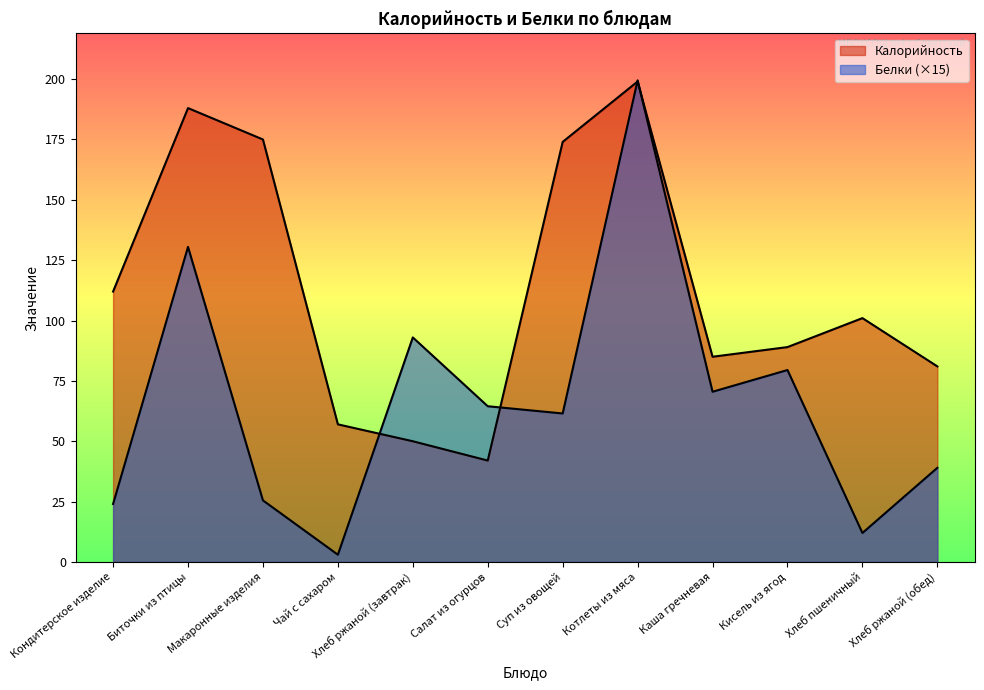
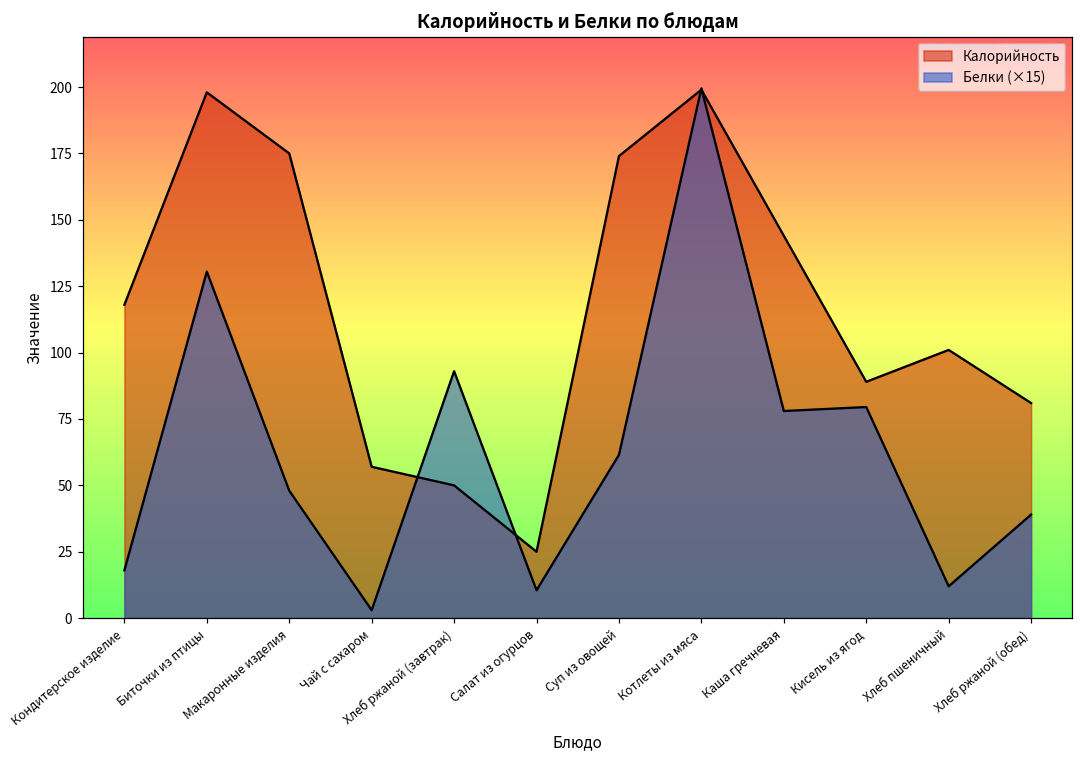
Калорийность, Кондитерское изделие: 112 -> 118
Белки (×15), Кондитерское изделие: 24 -> 18
Калорийность, Биточки из птицы: 188 -> 198
Белки (×15), Макаронные изделия: 26 -> 48
Калорийность, Салат из огурцов: 42 -> 25
Белки (×15), Салат из огурцов: 65 -> 11
Калорийность, Каша гречневая: 85 -> 144
Белки (×15), Каша гречневая: 71 -> 78
